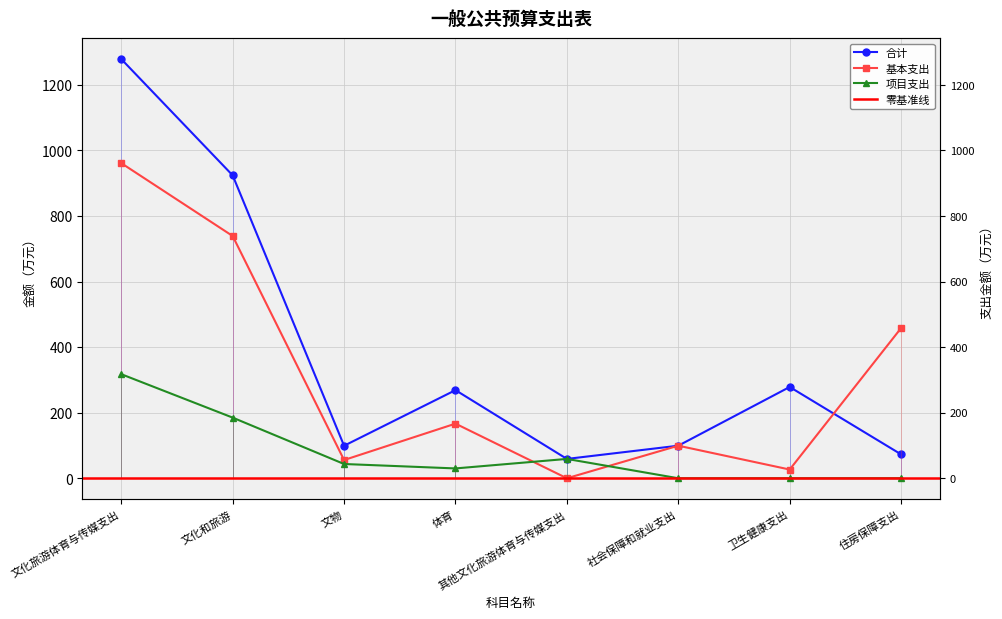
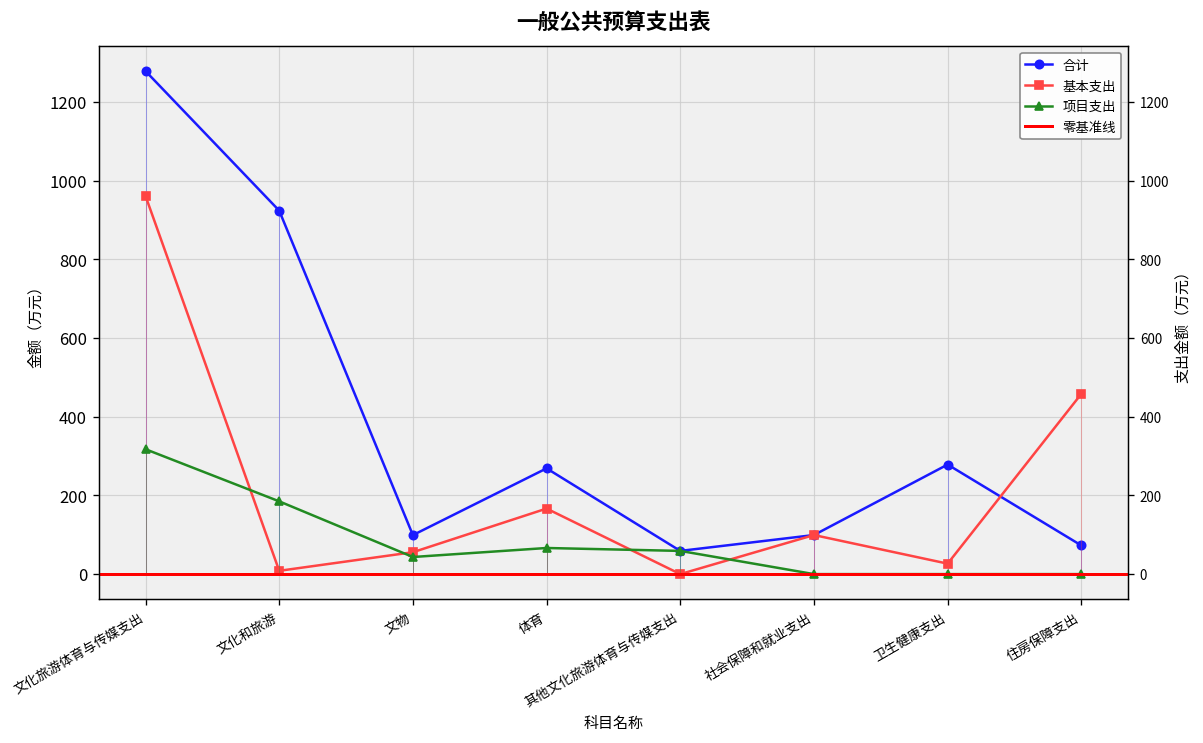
基本支出, 文化和旅游: 740 -> 10
项目支出, 体育: 30 -> 70
